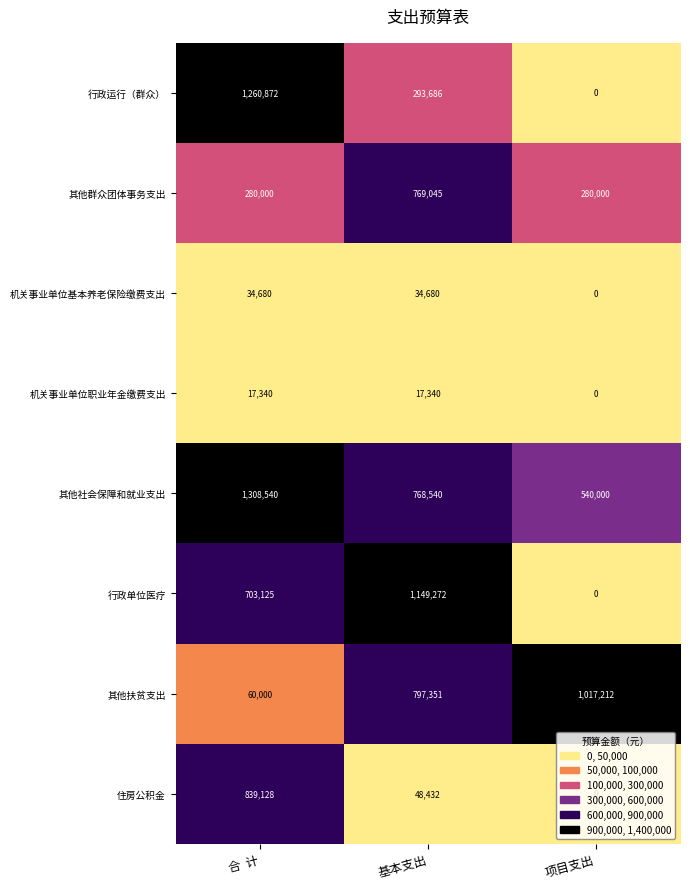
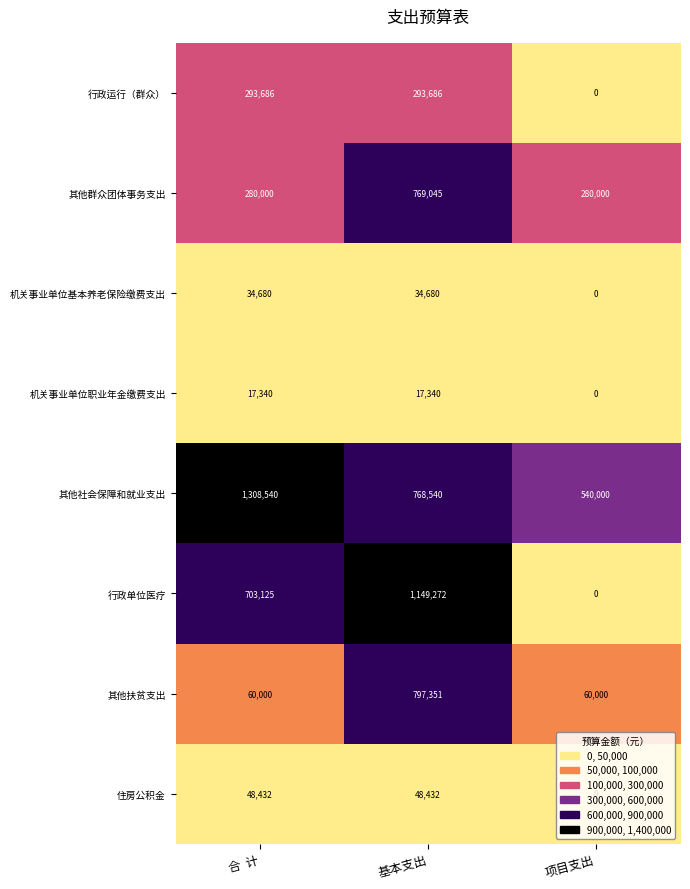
行政运行（群众）, 合 计: 1,260,872 -> 293,686
其他扶贫支出, 项目支出: 1,017,212 -> 60,000
住房公积金, 合 计: 839,128 -> 48,432
